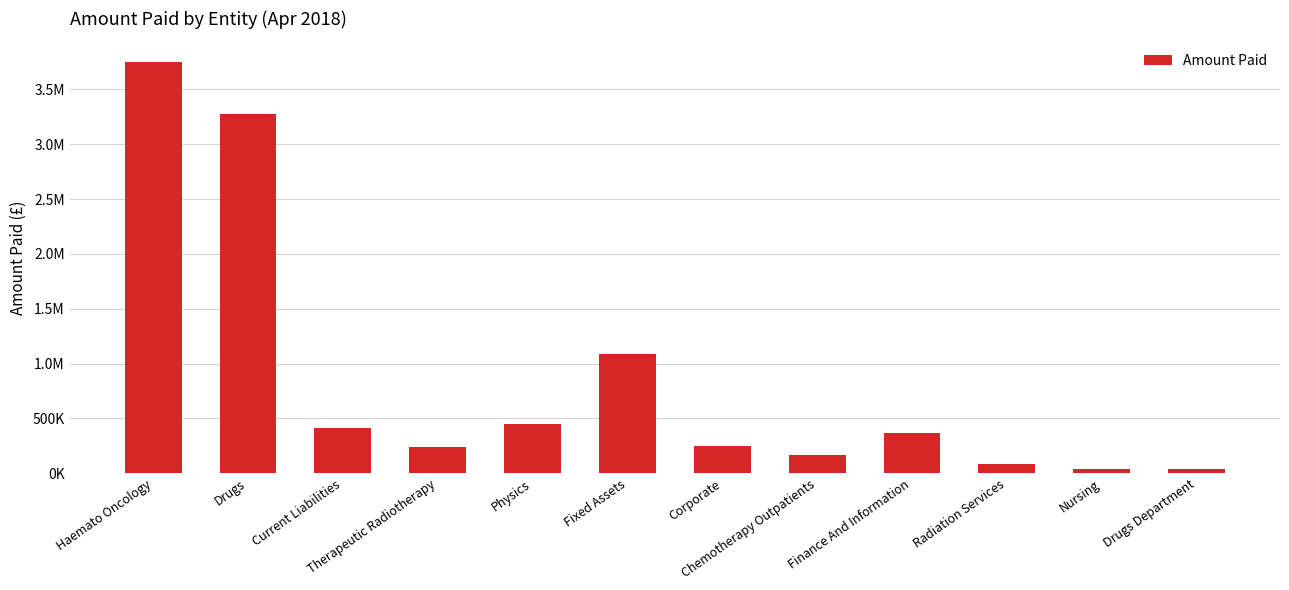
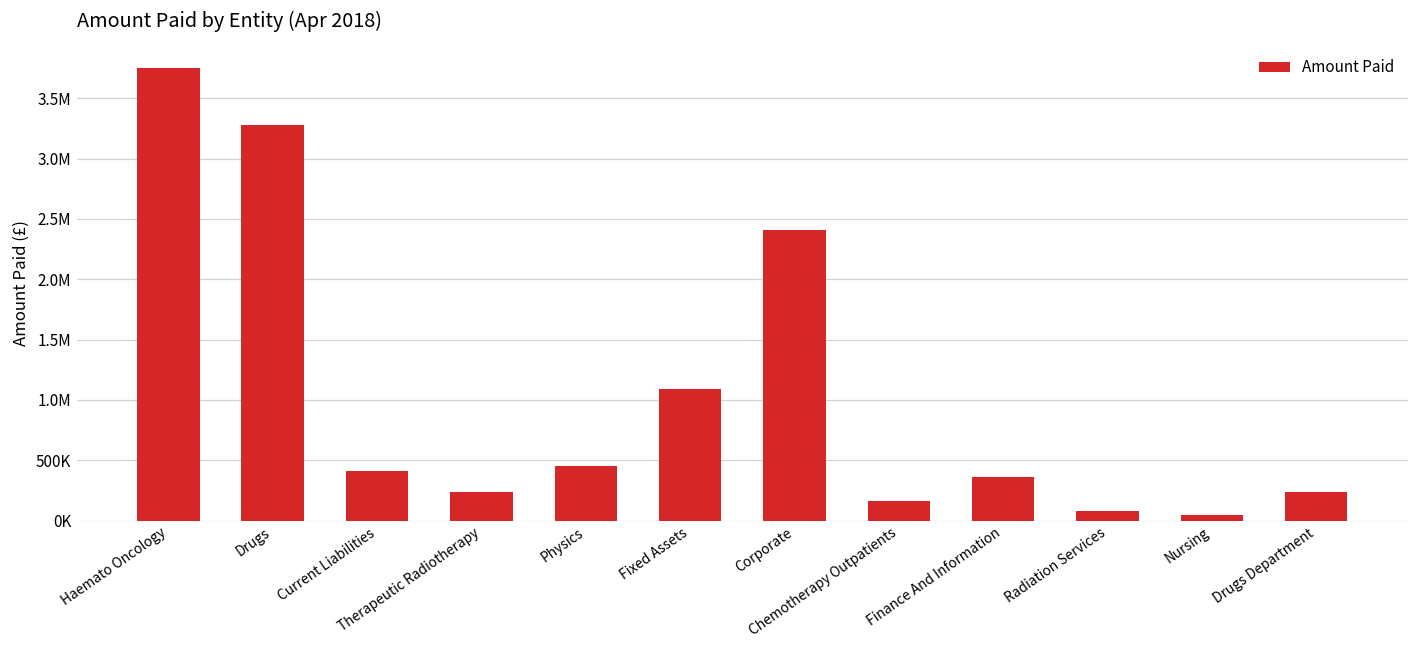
Corporate: 240000 -> 2410000
Drugs Department: 40000 -> 240000
